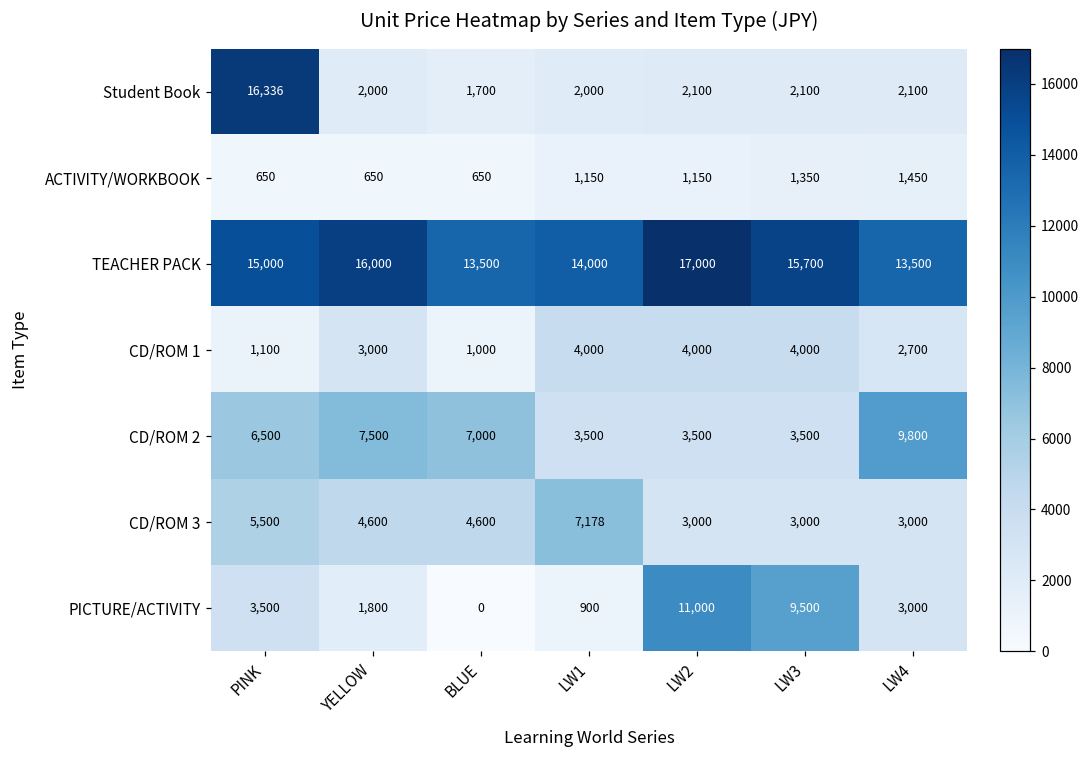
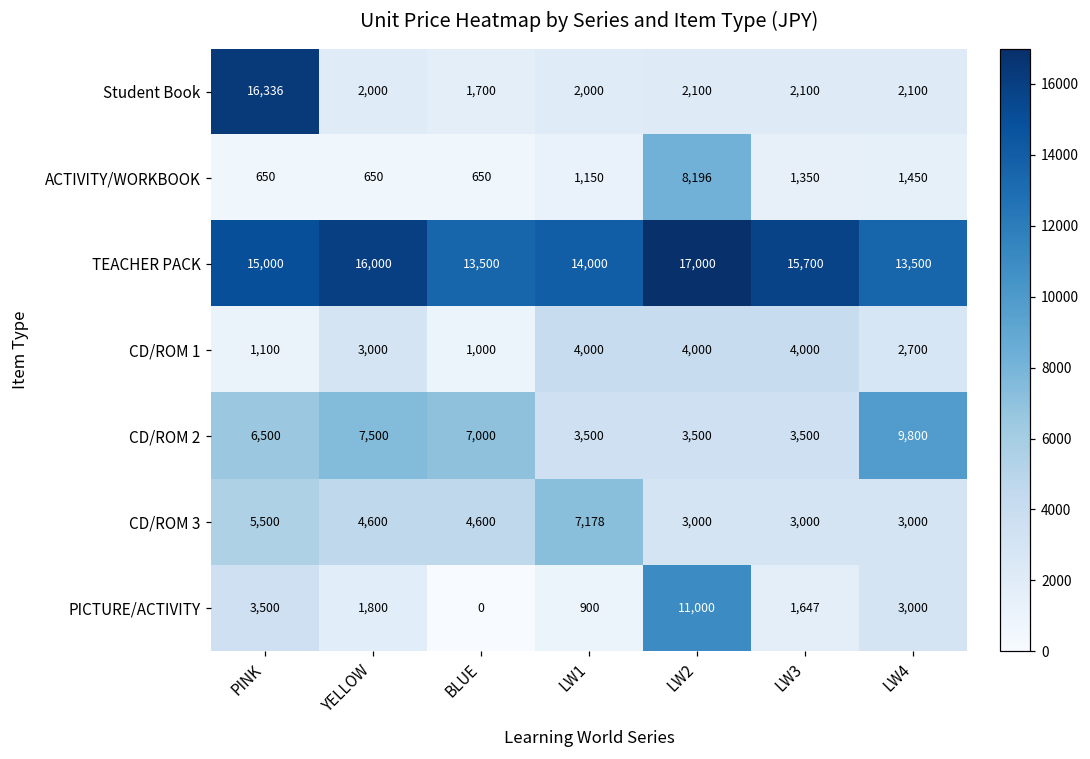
ACTIVITY/WORKBOOK, LW2: 1,150 -> 8,196
PICTURE/ACTIVITY, LW3: 9,500 -> 1,647
